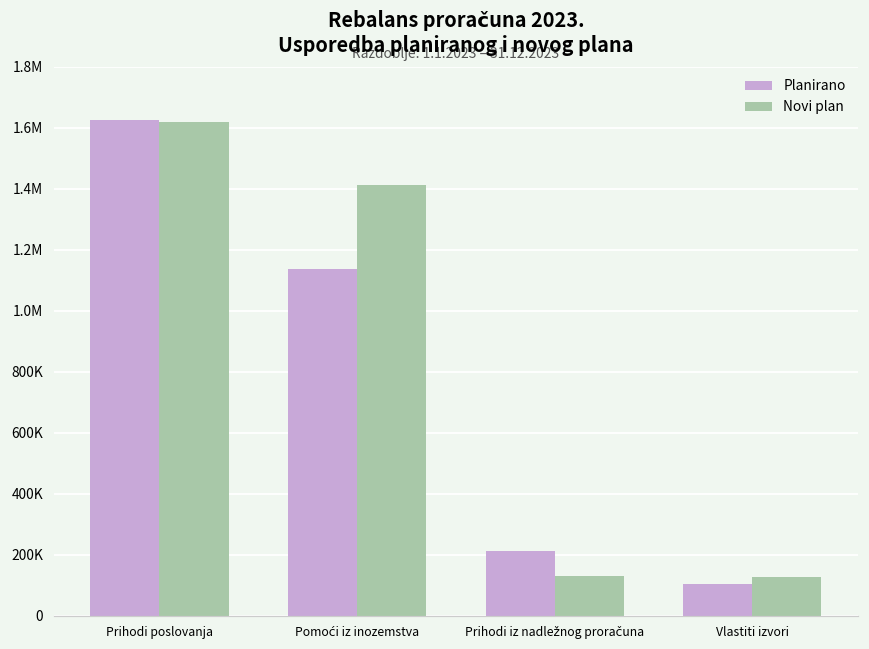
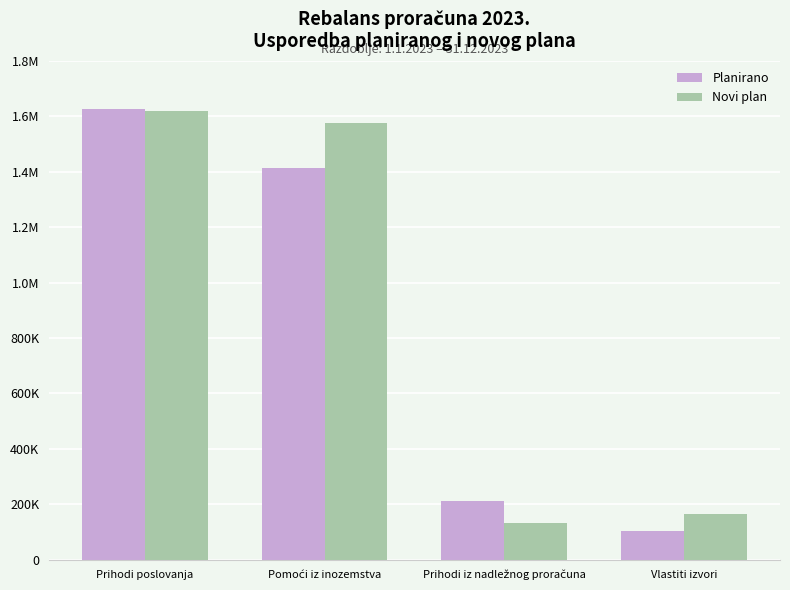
Planirano, Pomoći iz inozemstva: 1140000 -> 1410000
Novi plan, Pomoći iz inozemstva: 1410000 -> 1570000
Novi plan, Vlastiti izvori: 130000 -> 170000
